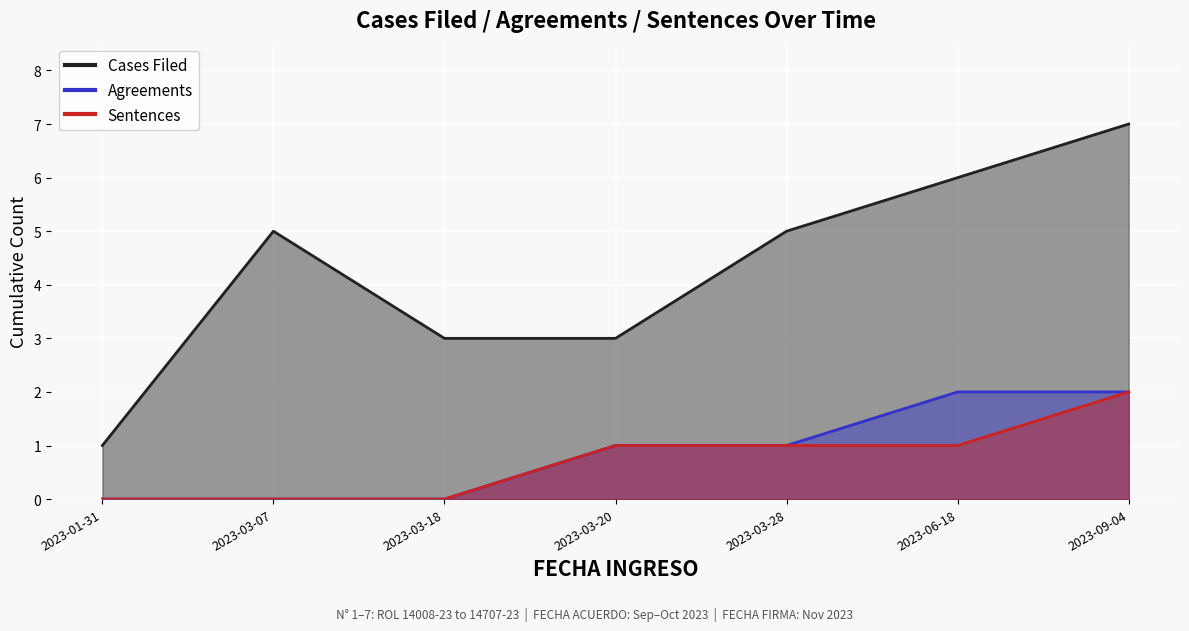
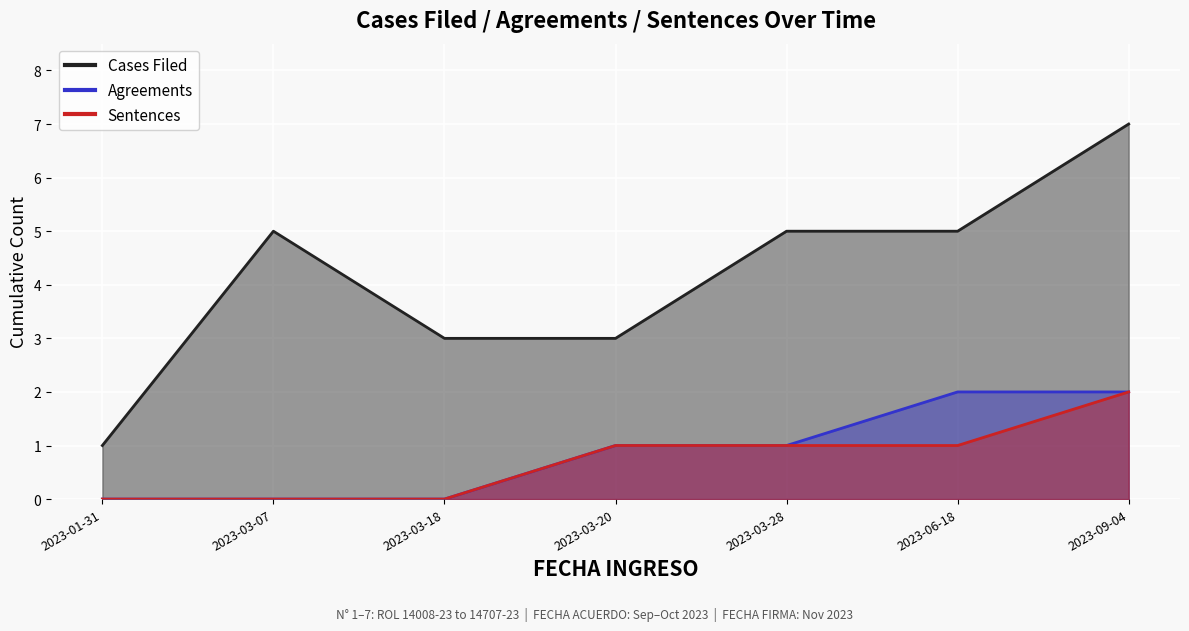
Cases Filed, 2023-06-18: 6 -> 5
